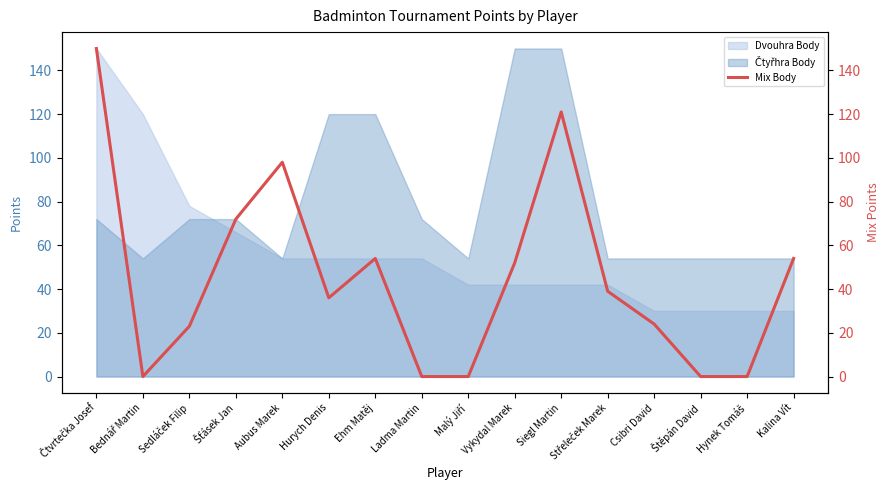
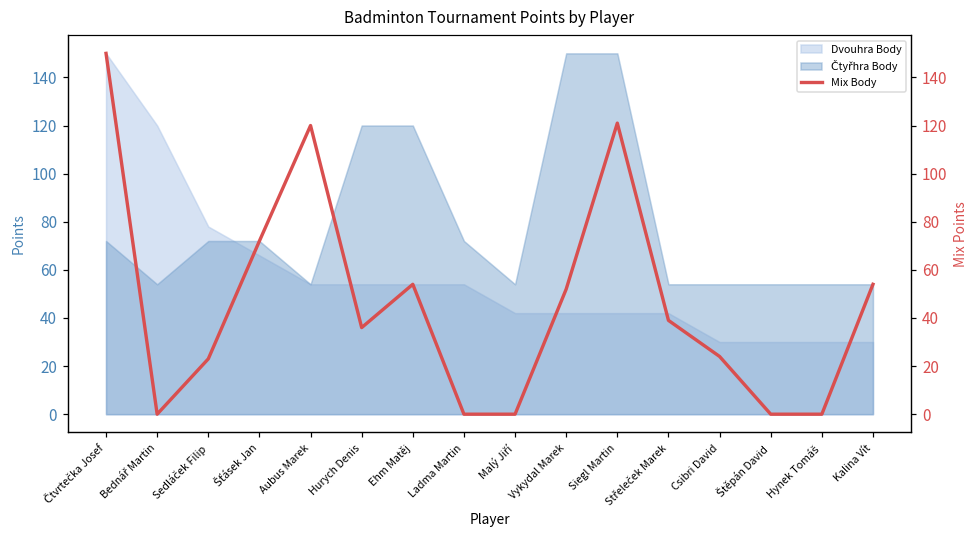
Mix Body, Aubus Marek: 98 -> 120
